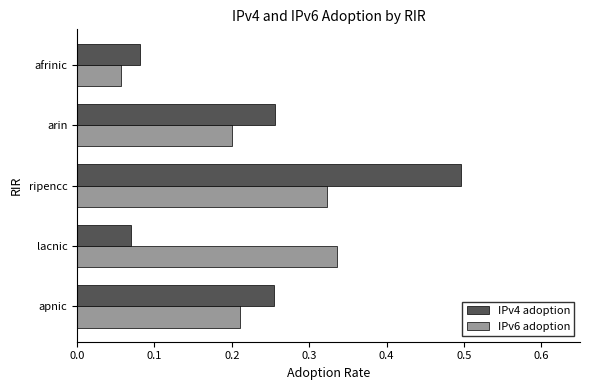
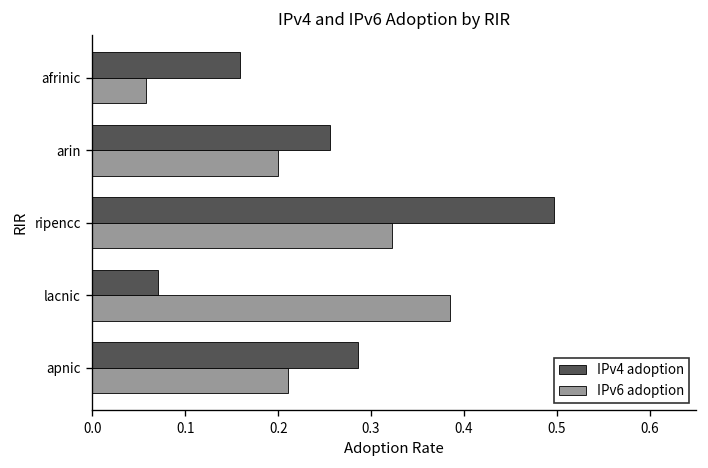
IPv4 adoption, afrinic: 0.08 -> 0.16
IPv6 adoption, lacnic: 0.34 -> 0.38
IPv4 adoption, apnic: 0.25 -> 0.29
